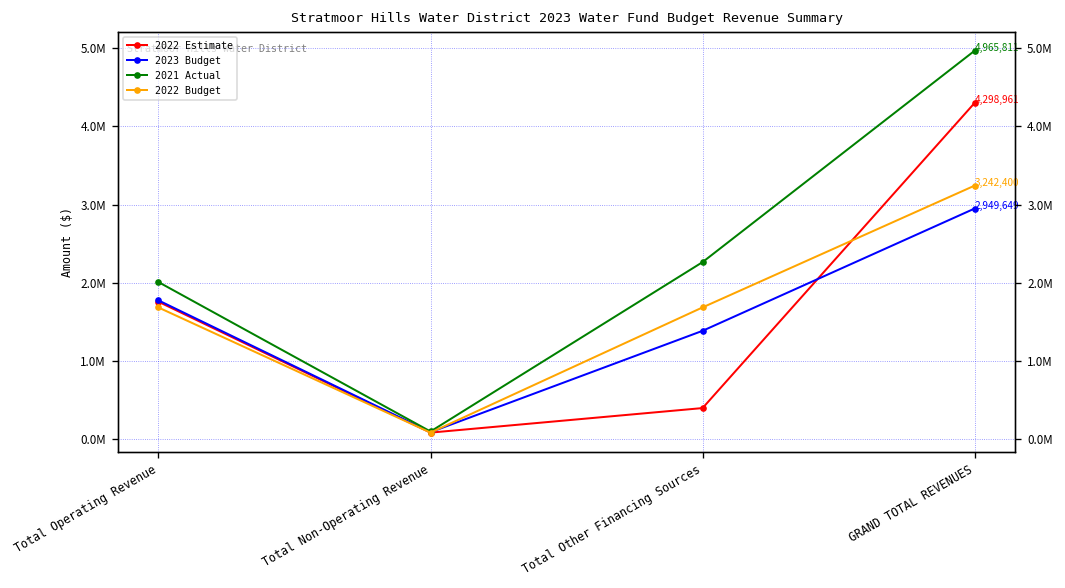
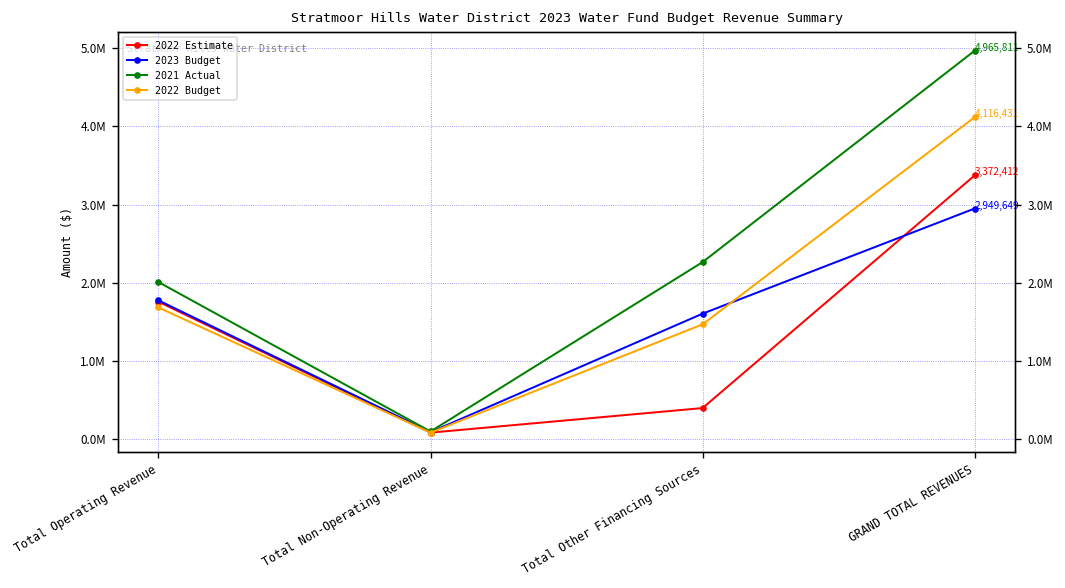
2023 Budget, Total Other Financing Sources: 1400000 -> 1600000
2022 Budget, Total Other Financing Sources: 1700000 -> 1500000
2022 Estimate, GRAND TOTAL REVENUES: 4,298,961 -> 3,372,412
2022 Budget, GRAND TOTAL REVENUES: 3,242,400 -> 4,116,431
